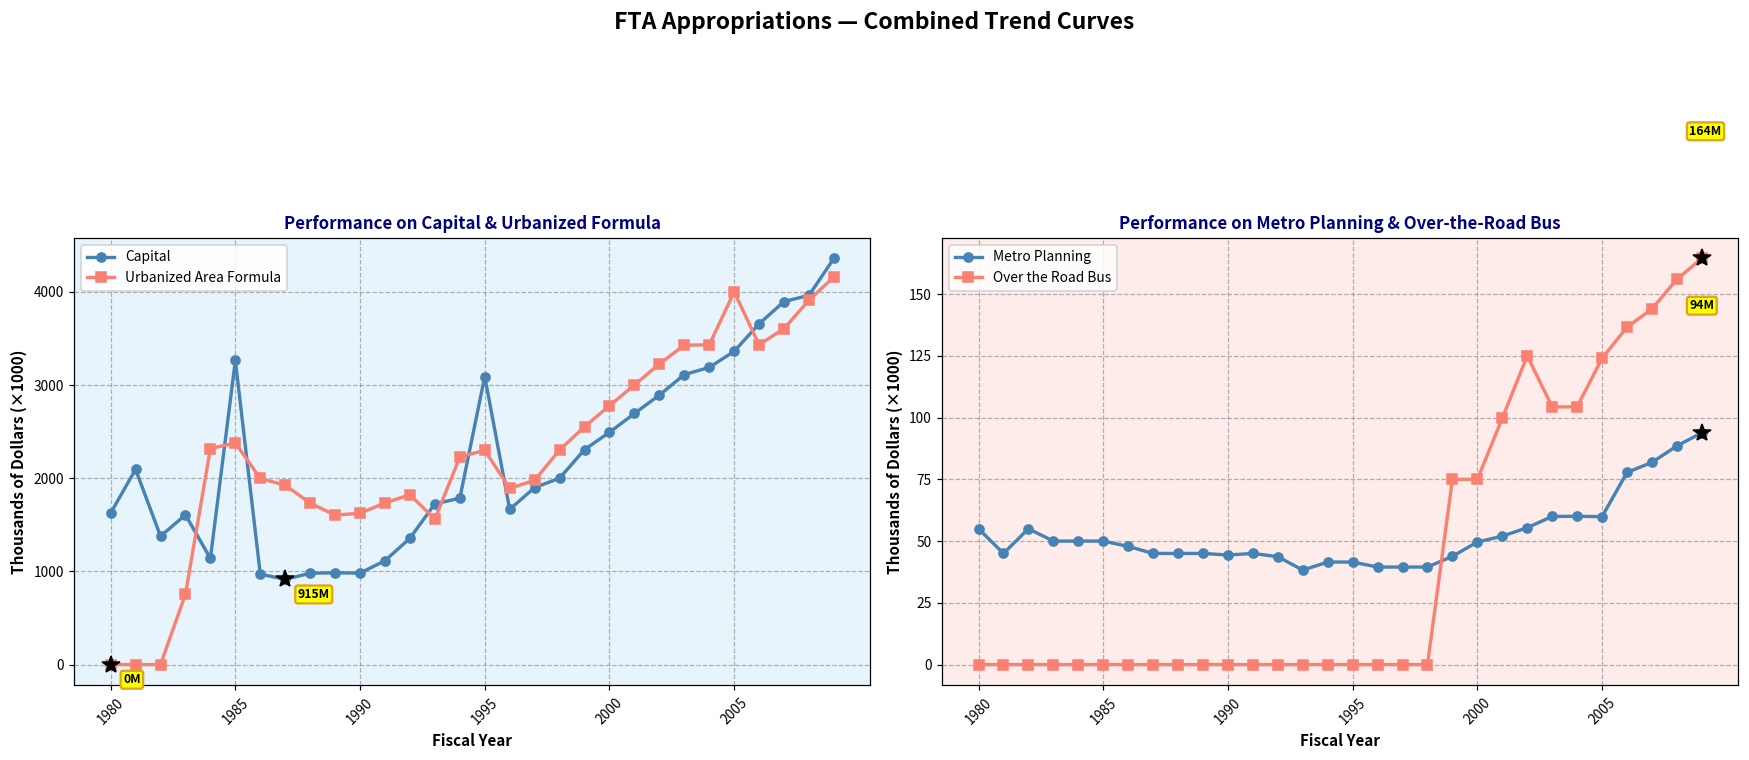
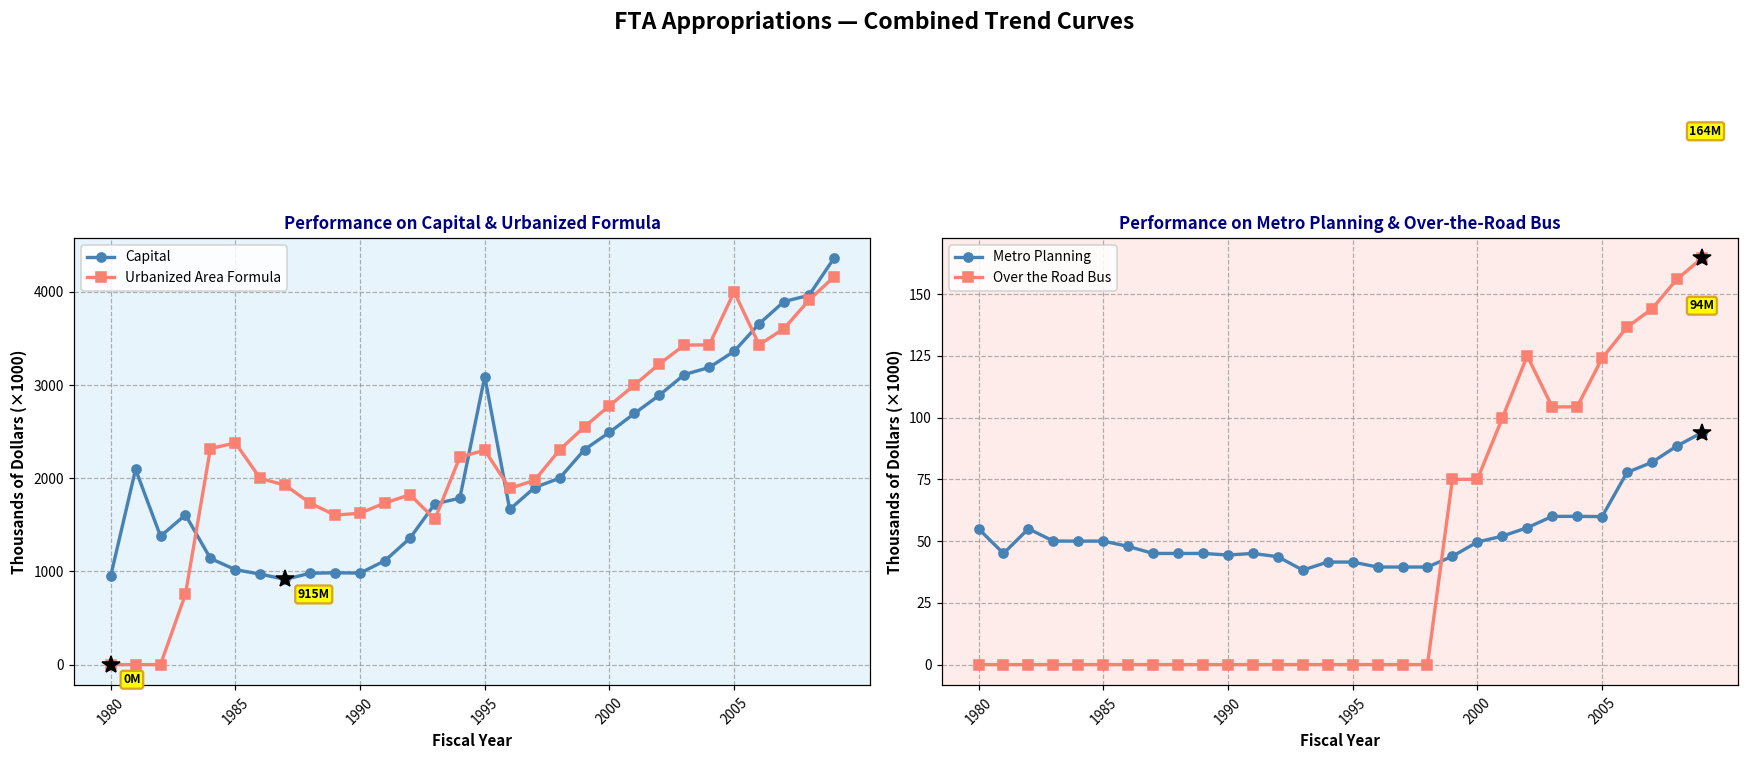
Performance on Capital & Urbanized Formula, Capital, 1980: 1600 -> 900
Performance on Capital & Urbanized Formula, Capital, 1985: 3300 -> 1000
